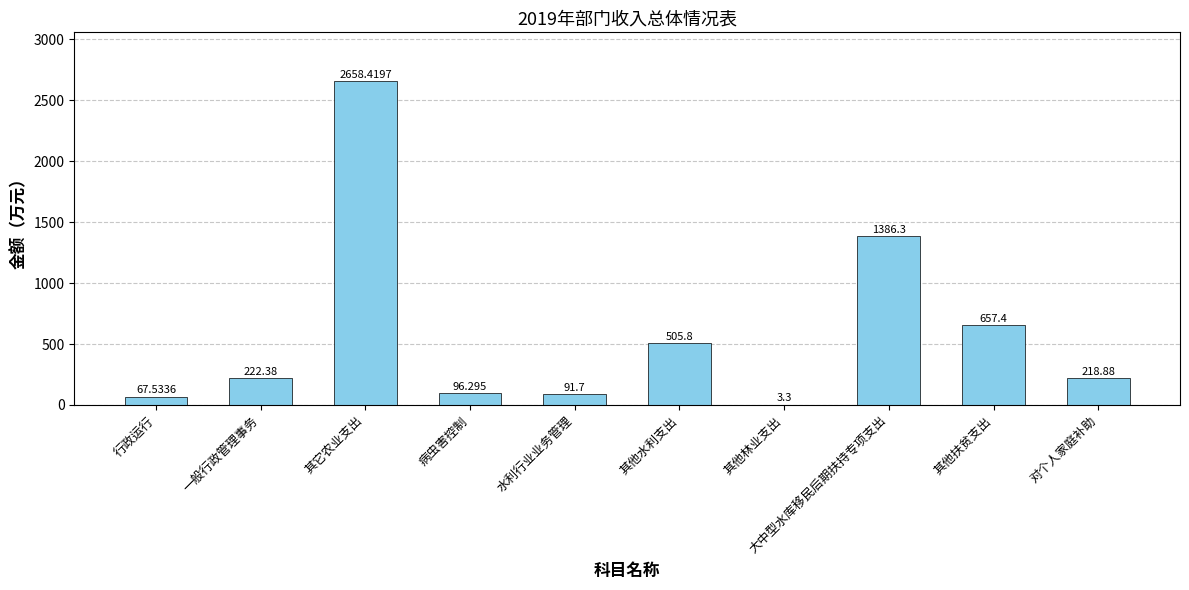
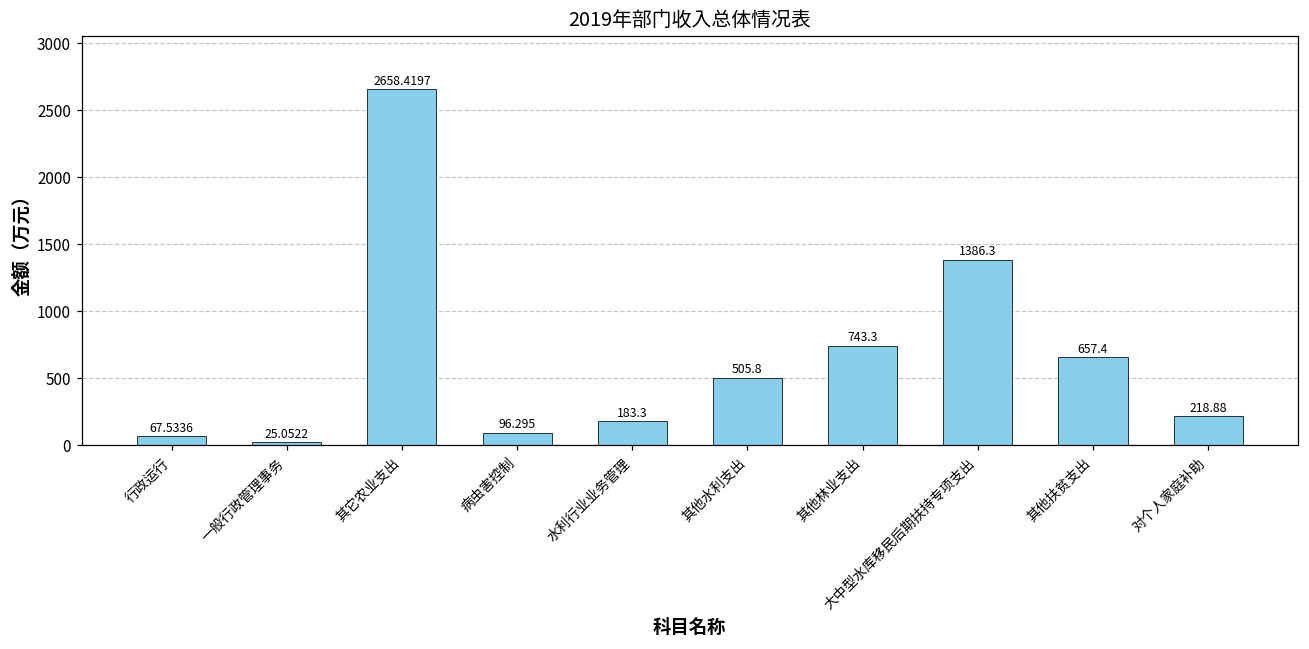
一般行政管理事务: 222.38 -> 25.0522
水利行业业务管理: 91.7 -> 183.3
其他林业支出: 3.3 -> 743.3
